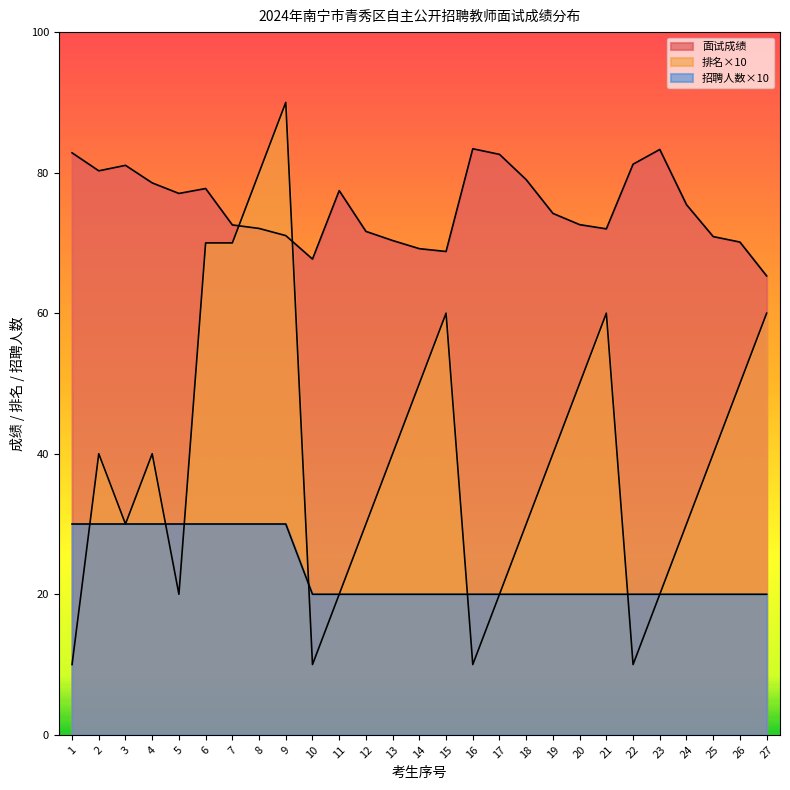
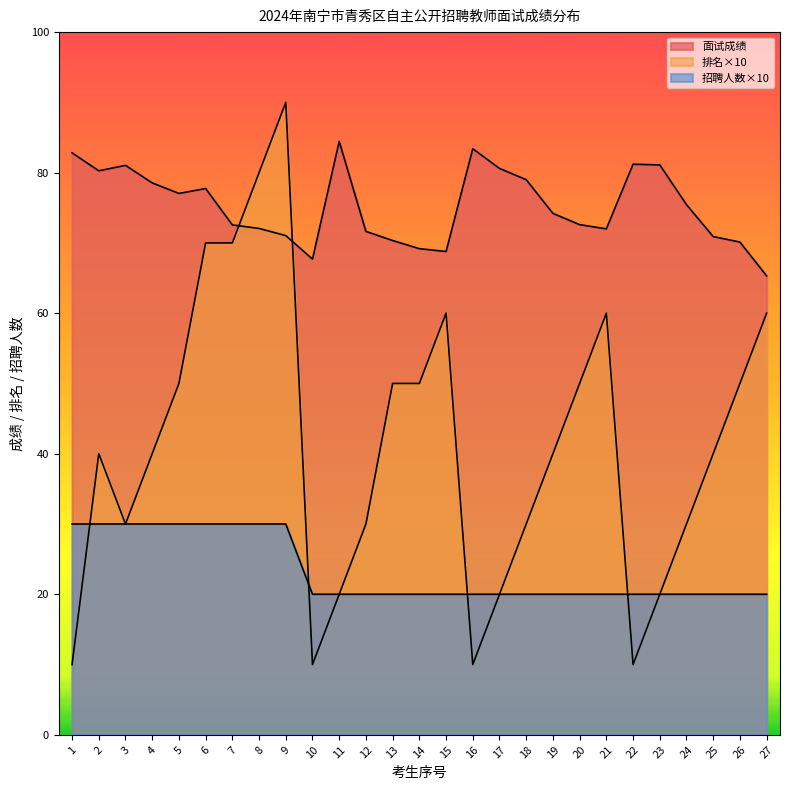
排名×10, 5: 20 -> 50
面试成绩, 11: 77 -> 84
排名×10, 13: 40 -> 50
面试成绩, 17: 83 -> 81
面试成绩, 23: 83 -> 81
